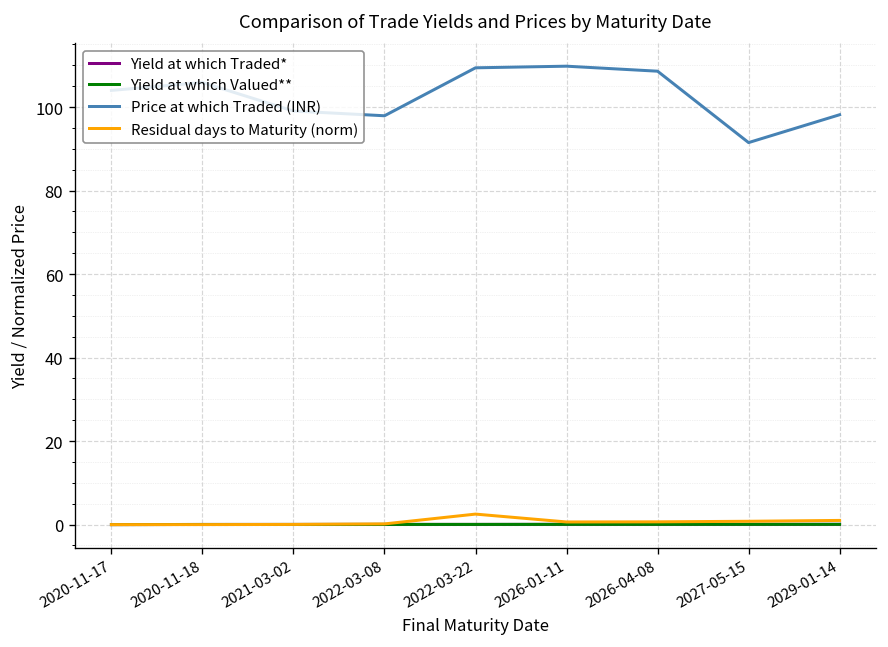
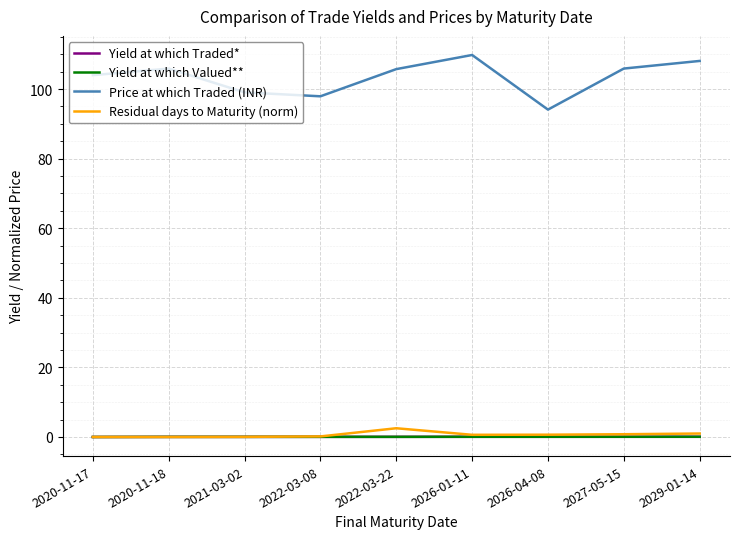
Price at which Traded (INR), 2022-03-22: 109 -> 106
Price at which Traded (INR), 2026-04-08: 109 -> 94
Price at which Traded (INR), 2027-05-15: 92 -> 106
Price at which Traded (INR), 2029-01-14: 98 -> 108
